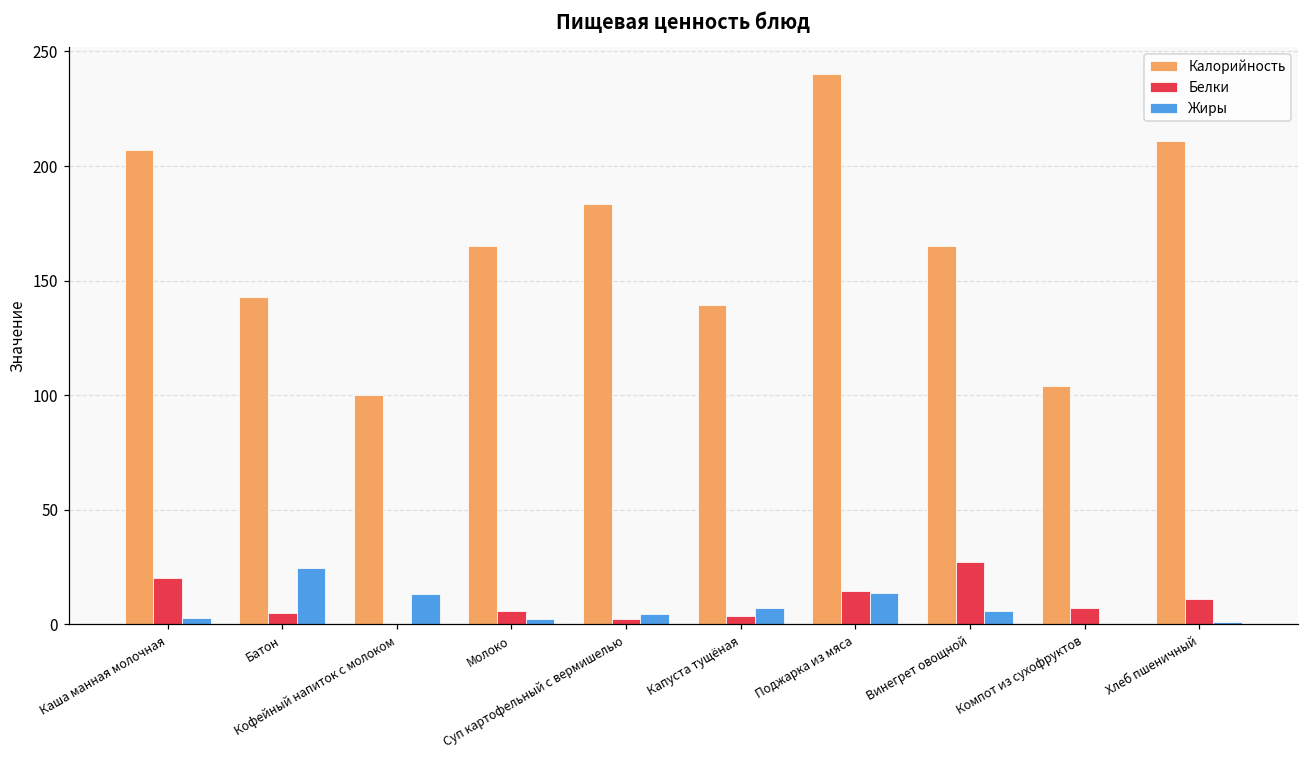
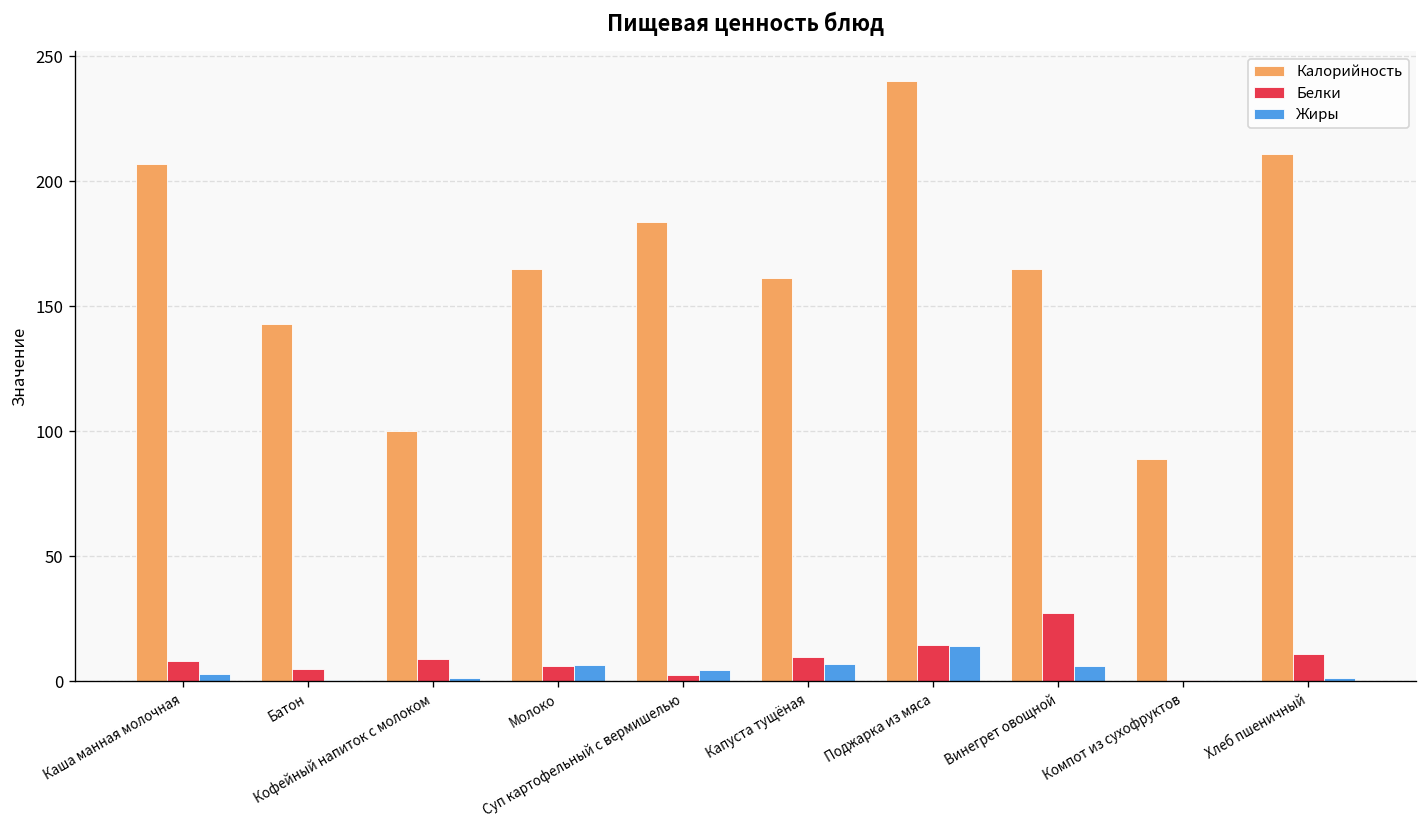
Белки, Каша манная молочная: 20 -> 8
Жиры, Батон: 25 -> 1
Белки, Кофейный напиток с молоком: 0 -> 9
Жиры, Кофейный напиток с молоком: 13 -> 1
Жиры, Молоко: 2 -> 6
Калорийность, Капуста тущёная: 140 -> 161
Белки, Капуста тущёная: 4 -> 10
Калорийность, Компот из сухофруктов: 104 -> 89
Белки, Компот из сухофруктов: 7 -> 1
